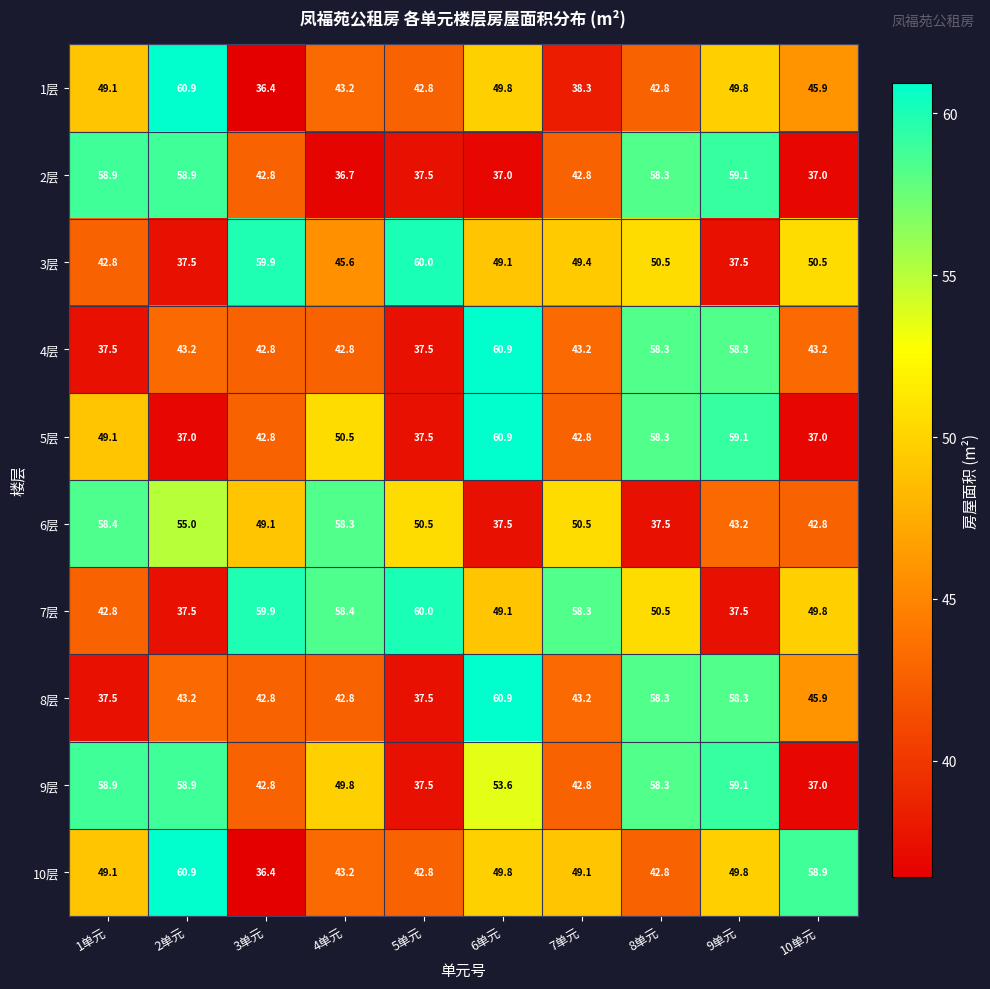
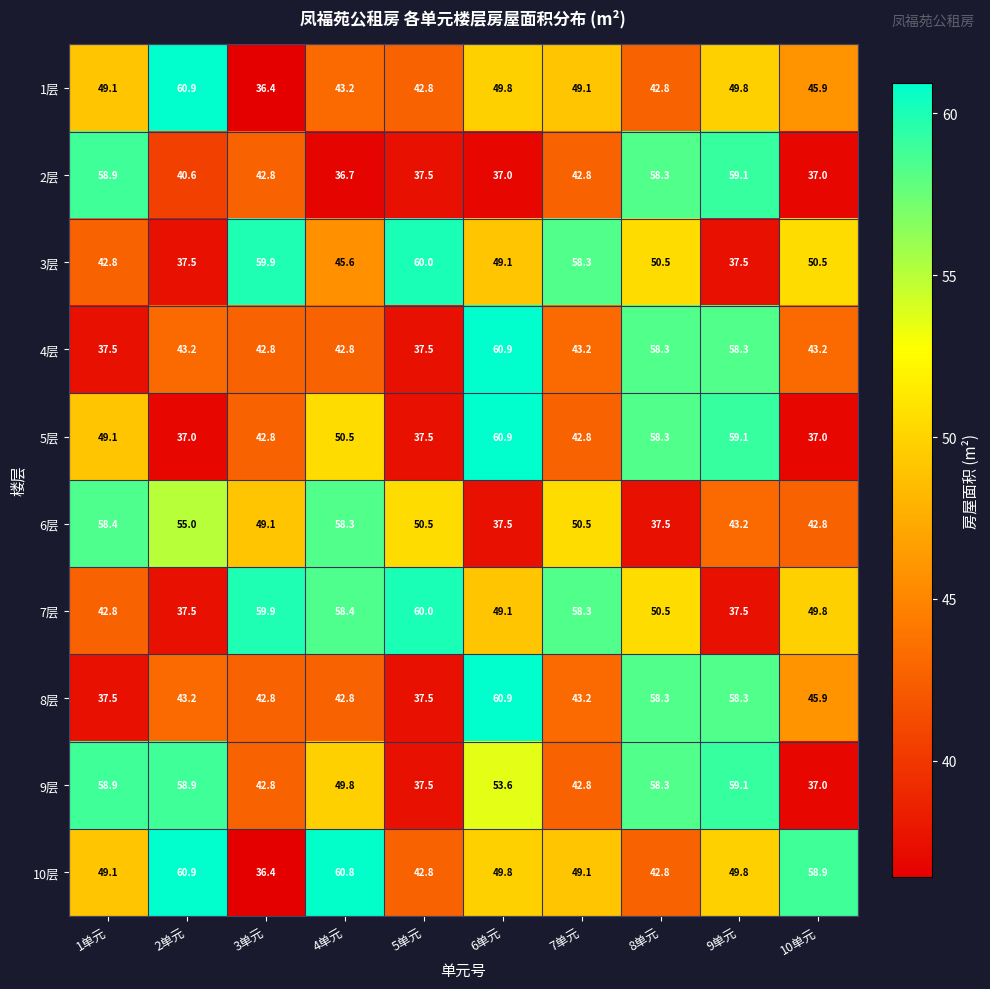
1层, 7单元: 38.3 -> 49.1
2层, 2单元: 58.9 -> 40.6
3层, 7单元: 49.4 -> 58.3
10层, 4单元: 43.2 -> 60.8
